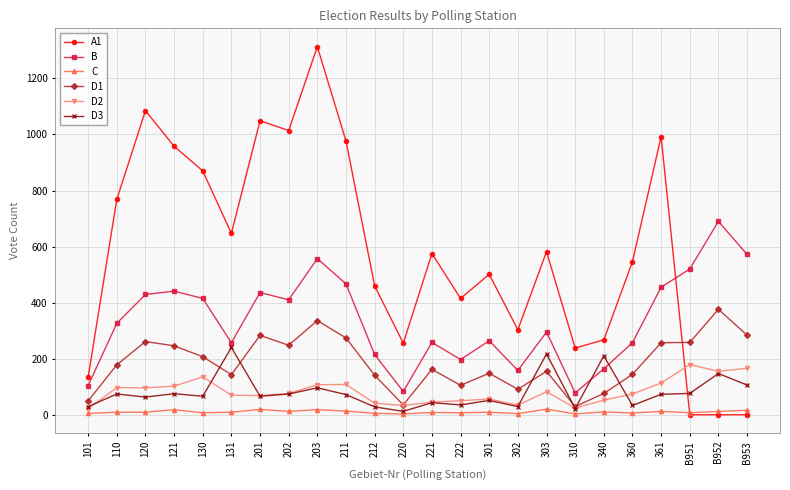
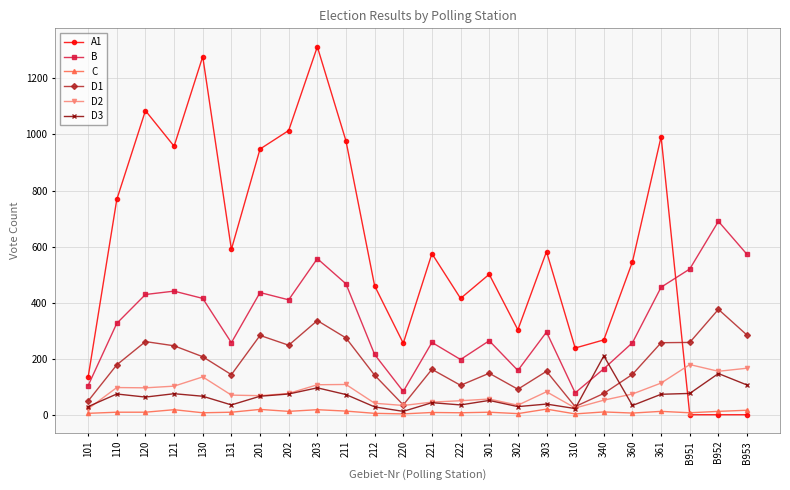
A1, 130: 870 -> 1280
A1, 131: 650 -> 590
D3, 131: 240 -> 40
A1, 201: 1050 -> 950
D3, 303: 220 -> 40
